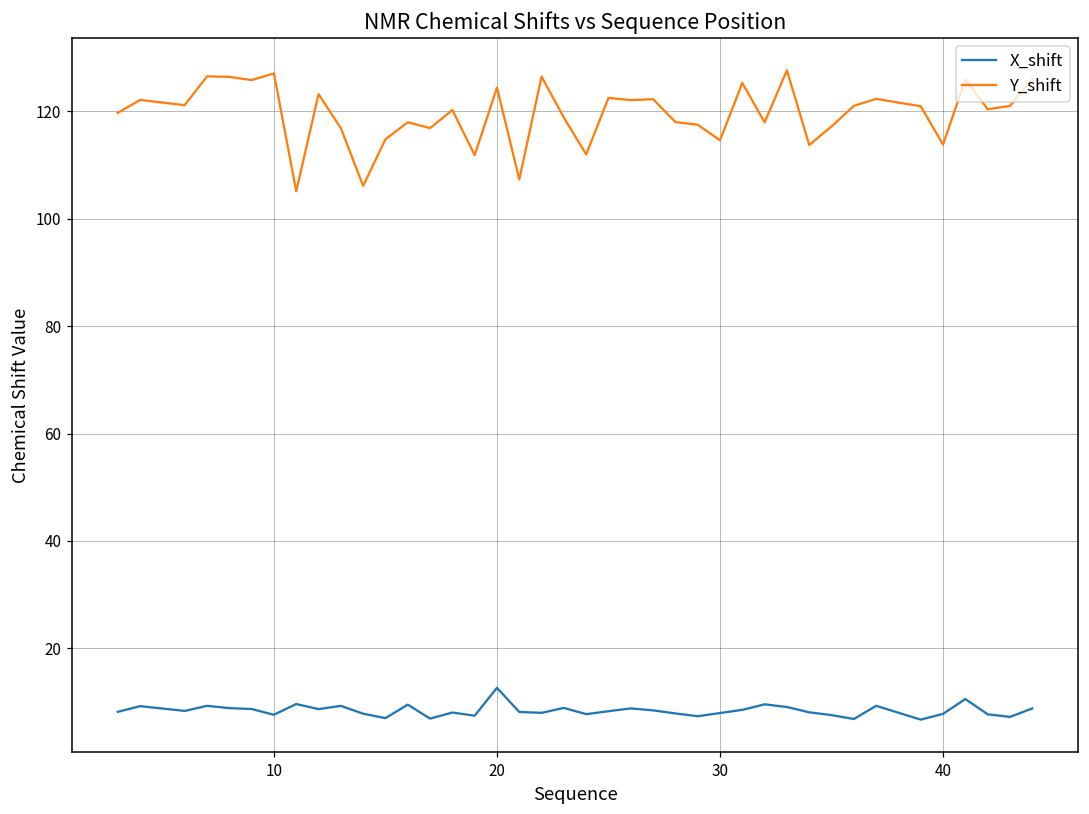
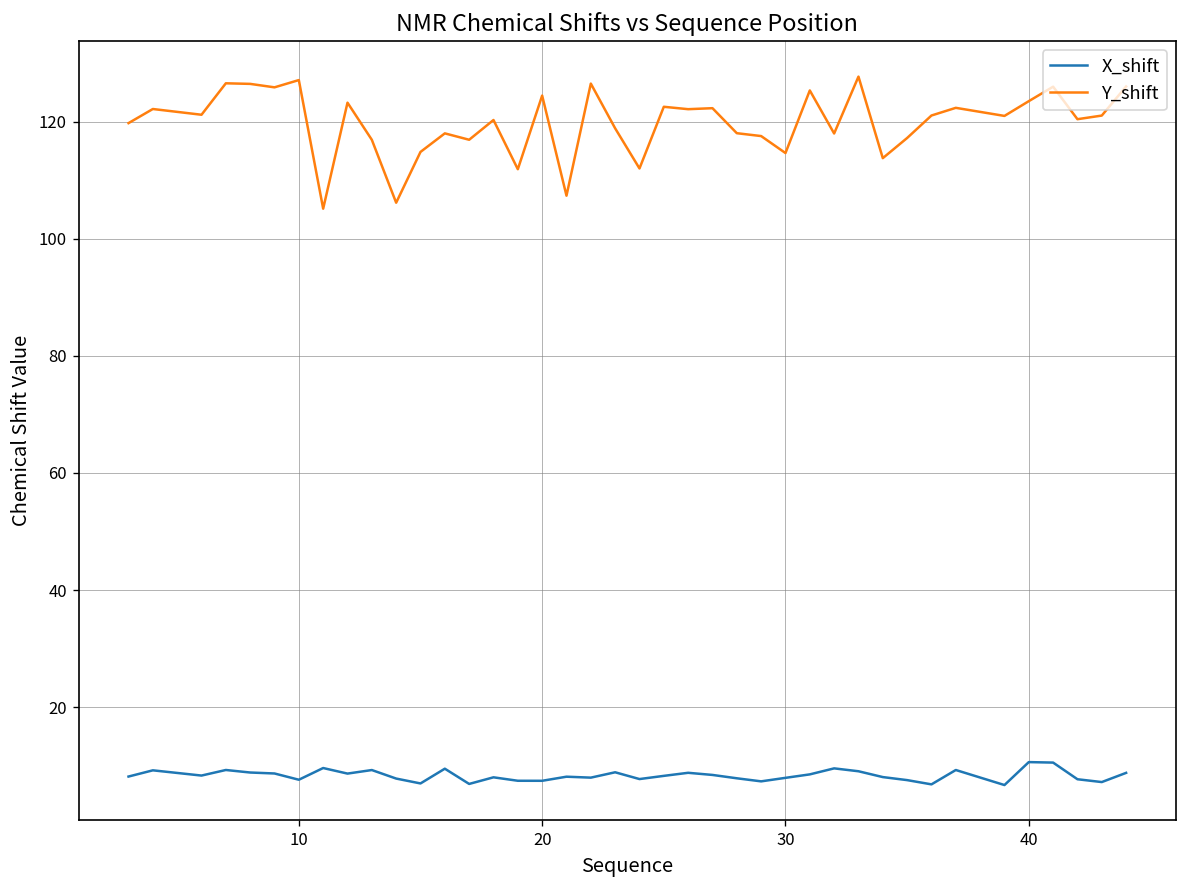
X_shift, 20: 13 -> 7
X_shift, 40: 8 -> 11
Y_shift, 40: 114 -> 123
